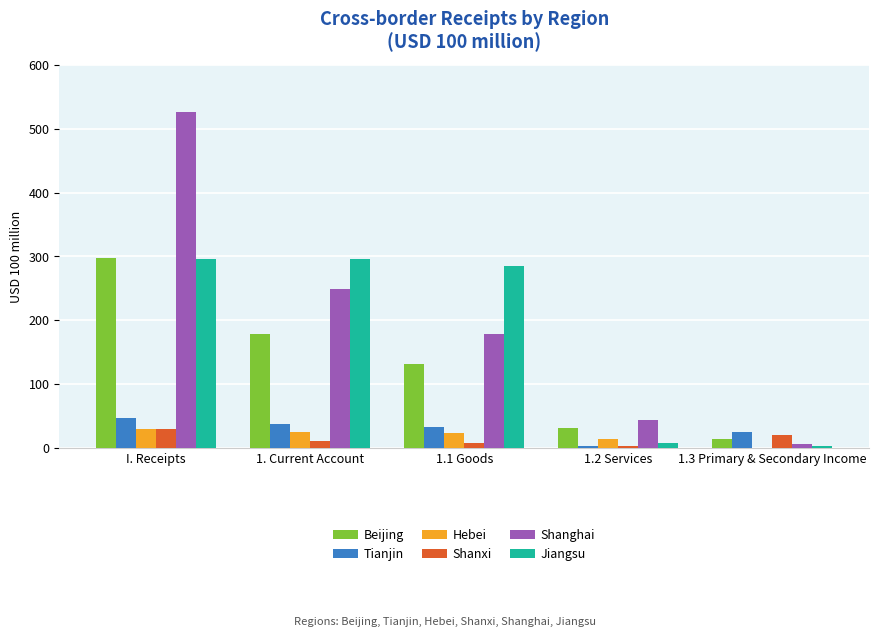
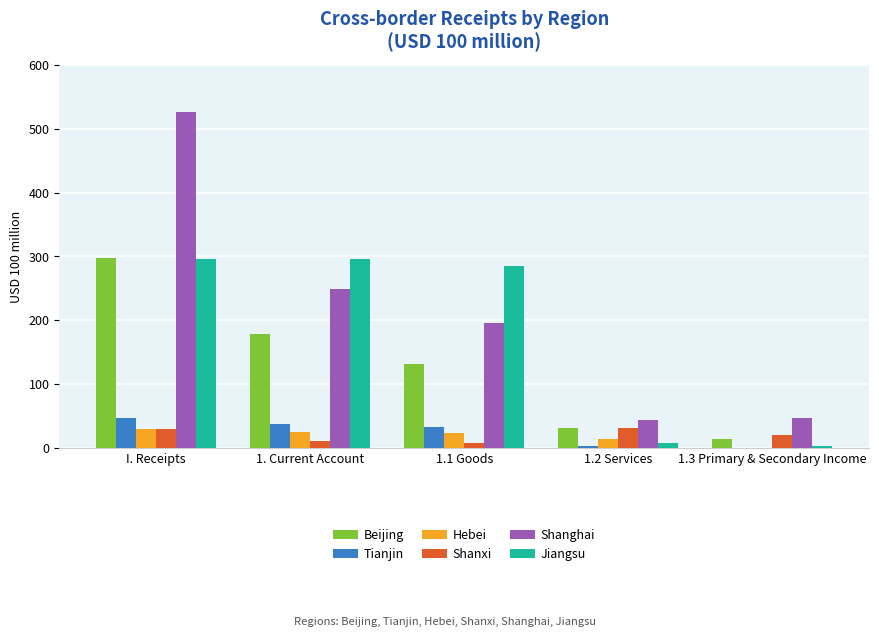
Shanghai, 1.1 Goods: 180 -> 200
Shanxi, 1.2 Services: 0 -> 30
Tianjin, 1.3 Primary & Secondary Income: 30 -> 0
Shanghai, 1.3 Primary & Secondary Income: 10 -> 50
